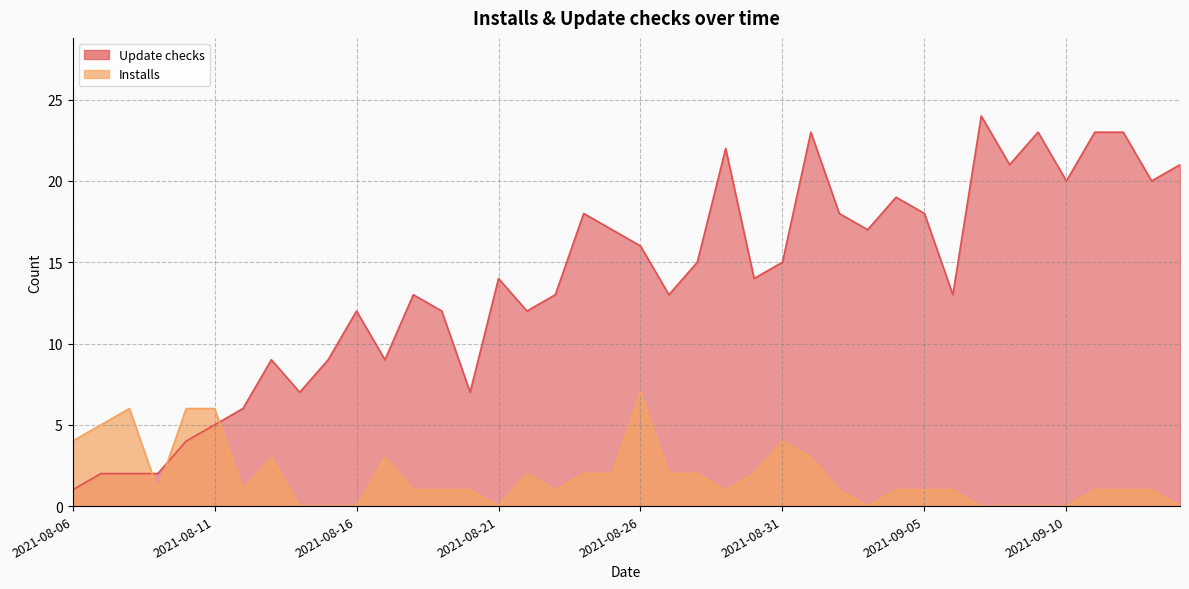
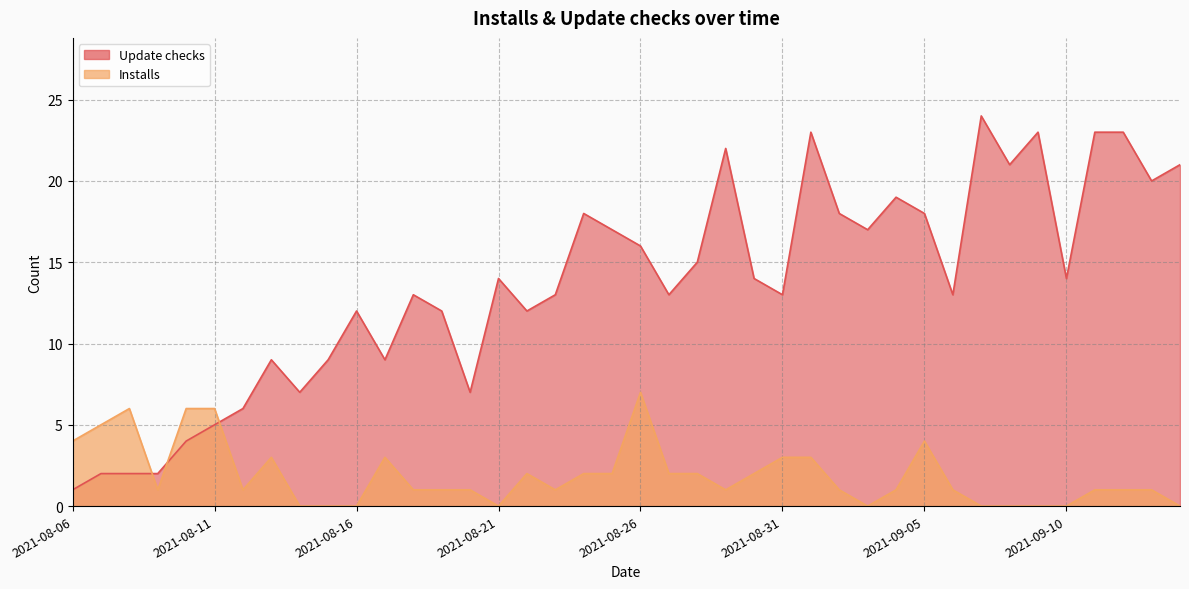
Update checks, 2021-08-31: 15 -> 13
Installs, 2021-08-31: 4 -> 3
Installs, 2021-09-05: 1 -> 4
Update checks, 2021-09-10: 20 -> 14
